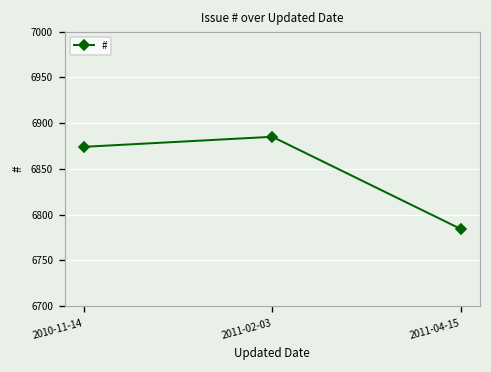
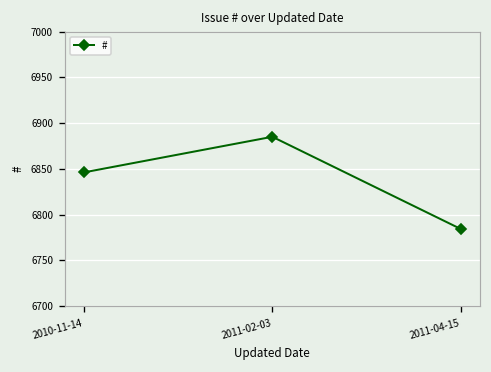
2010-11-14: 6870 -> 6850
